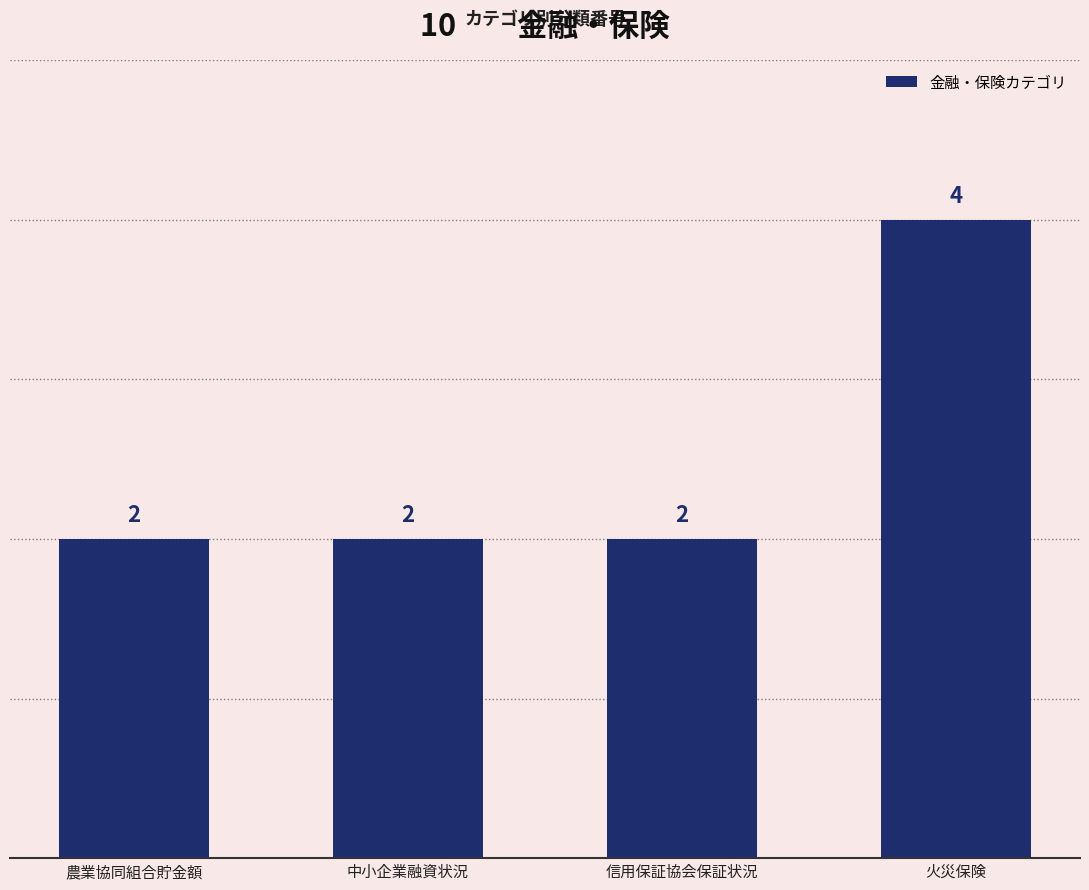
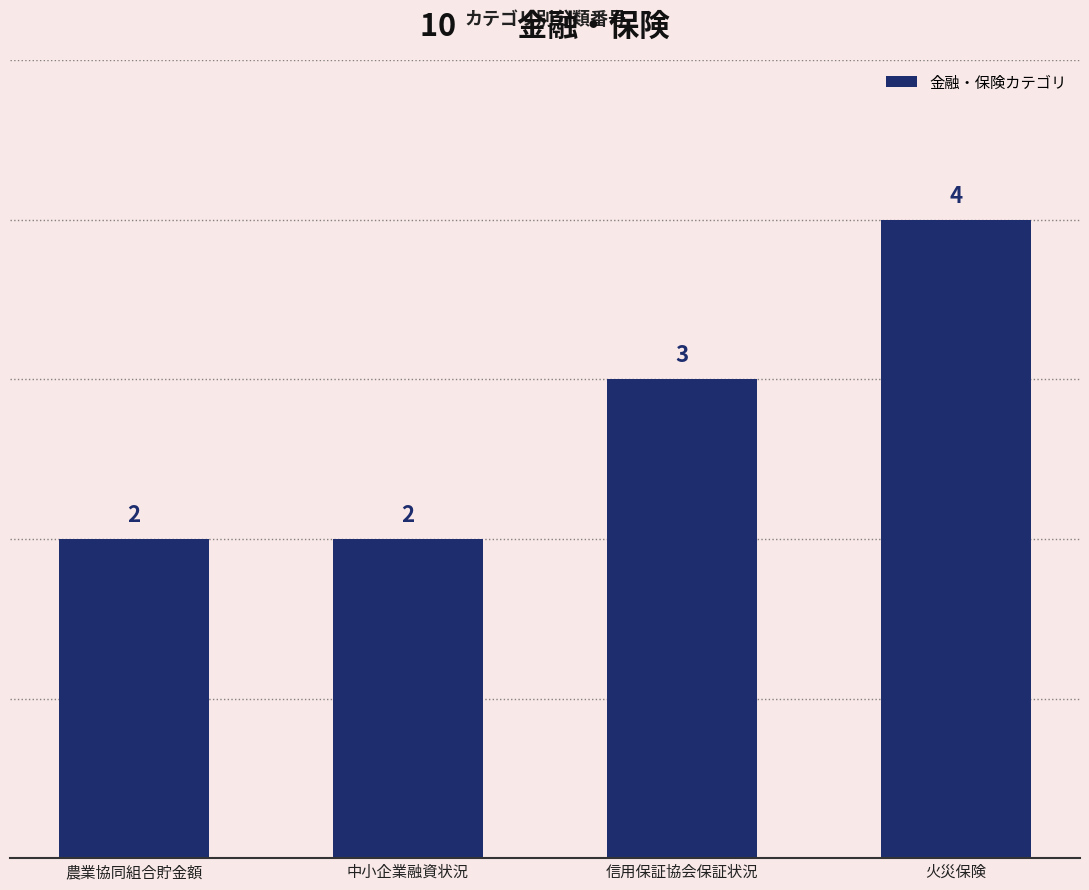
信用保証協会保証状況: 2 -> 3
